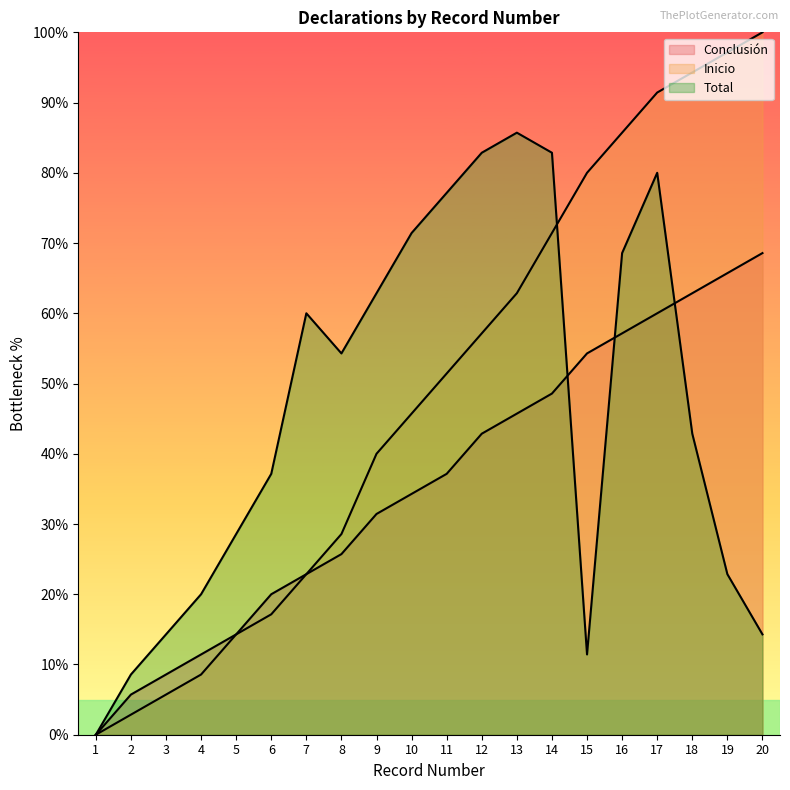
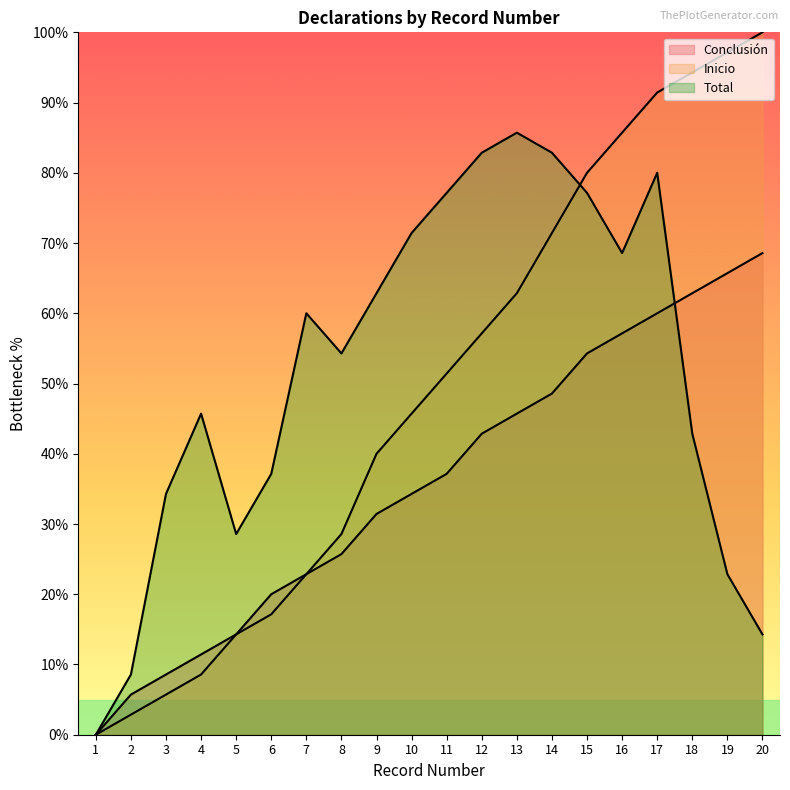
Total, 3: 14% -> 34%
Total, 4: 20% -> 46%
Total, 15: 11% -> 77%
